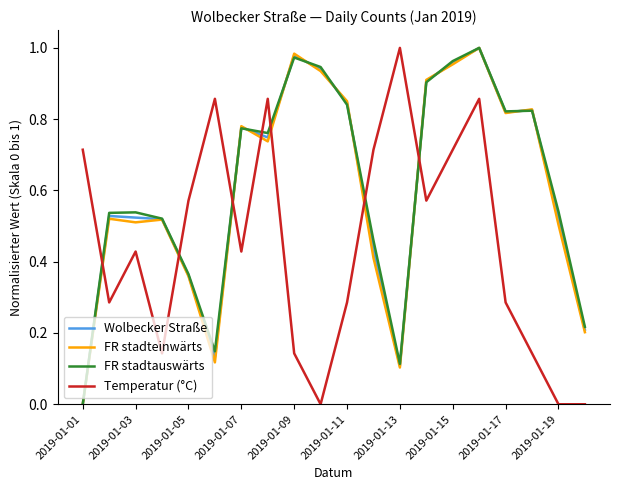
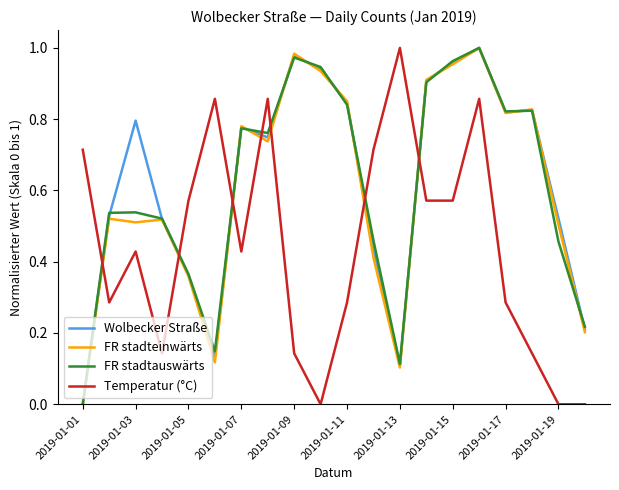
Wolbecker Straße, 2019-01-03: 0.52 -> 0.80
Temperatur (°C), 2019-01-15: 0.71 -> 0.57
FR stadtauswärts, 2019-01-19: 0.54 -> 0.46
